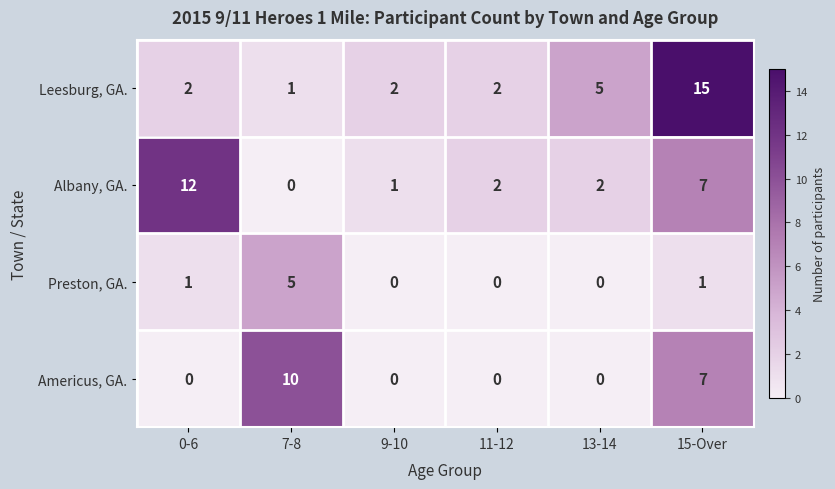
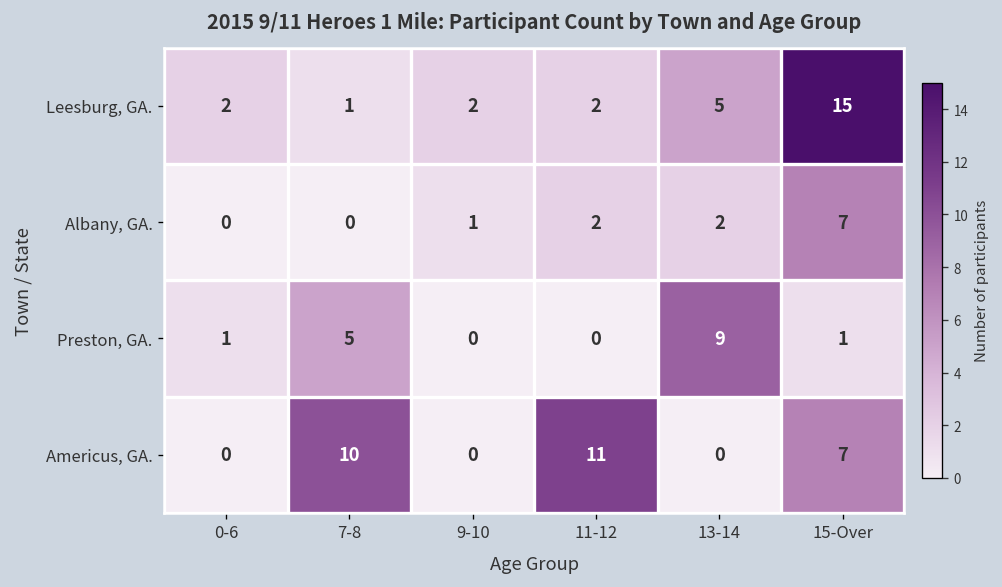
Albany, GA., 0-6: 12 -> 0
Preston, GA., 13-14: 0 -> 9
Americus, GA., 11-12: 0 -> 11
